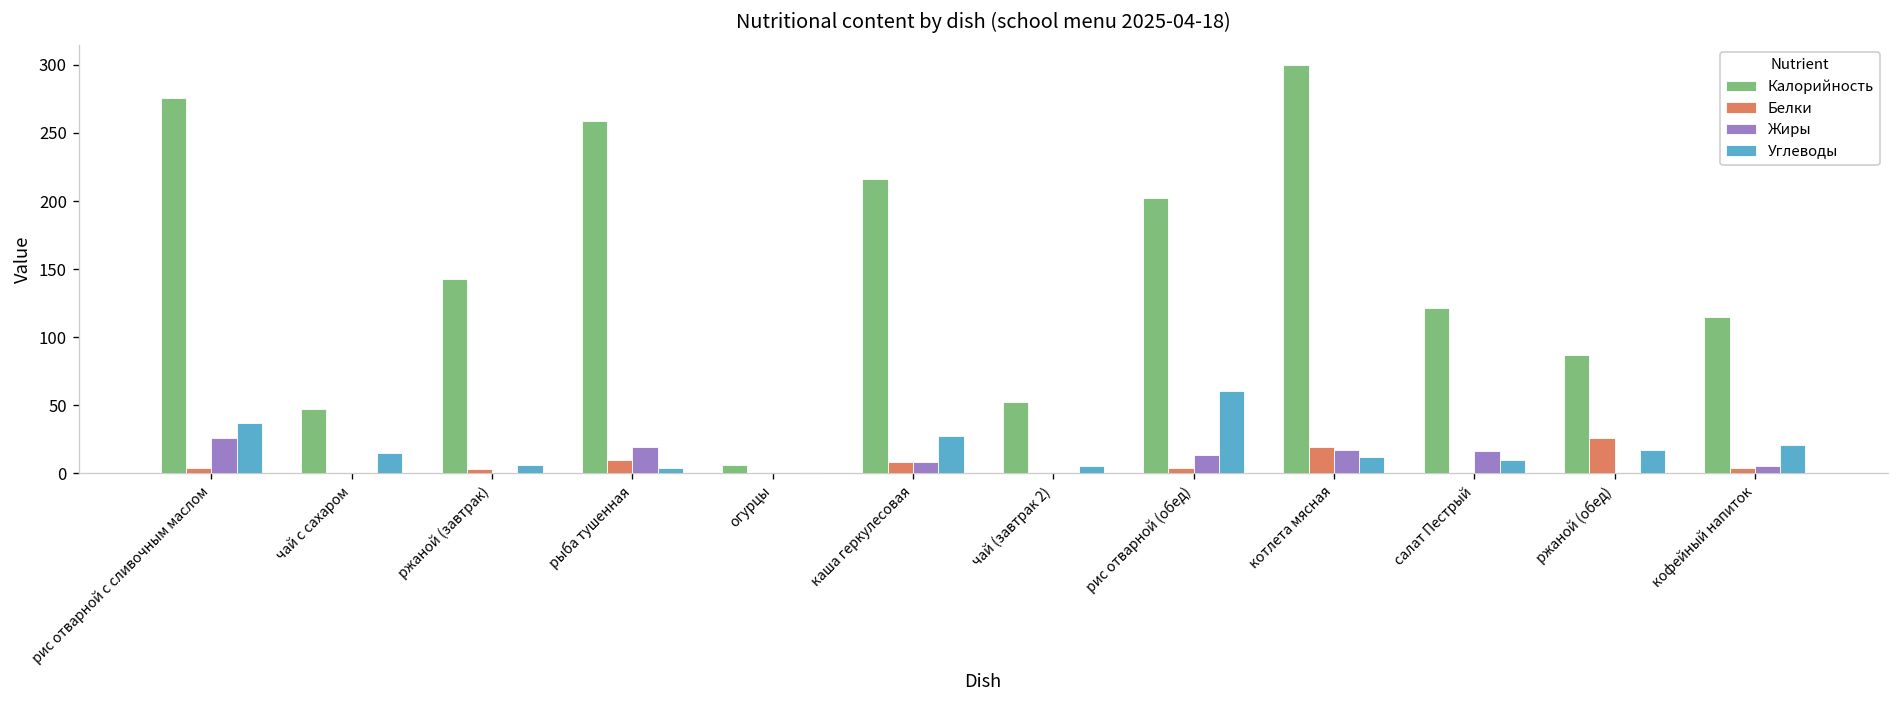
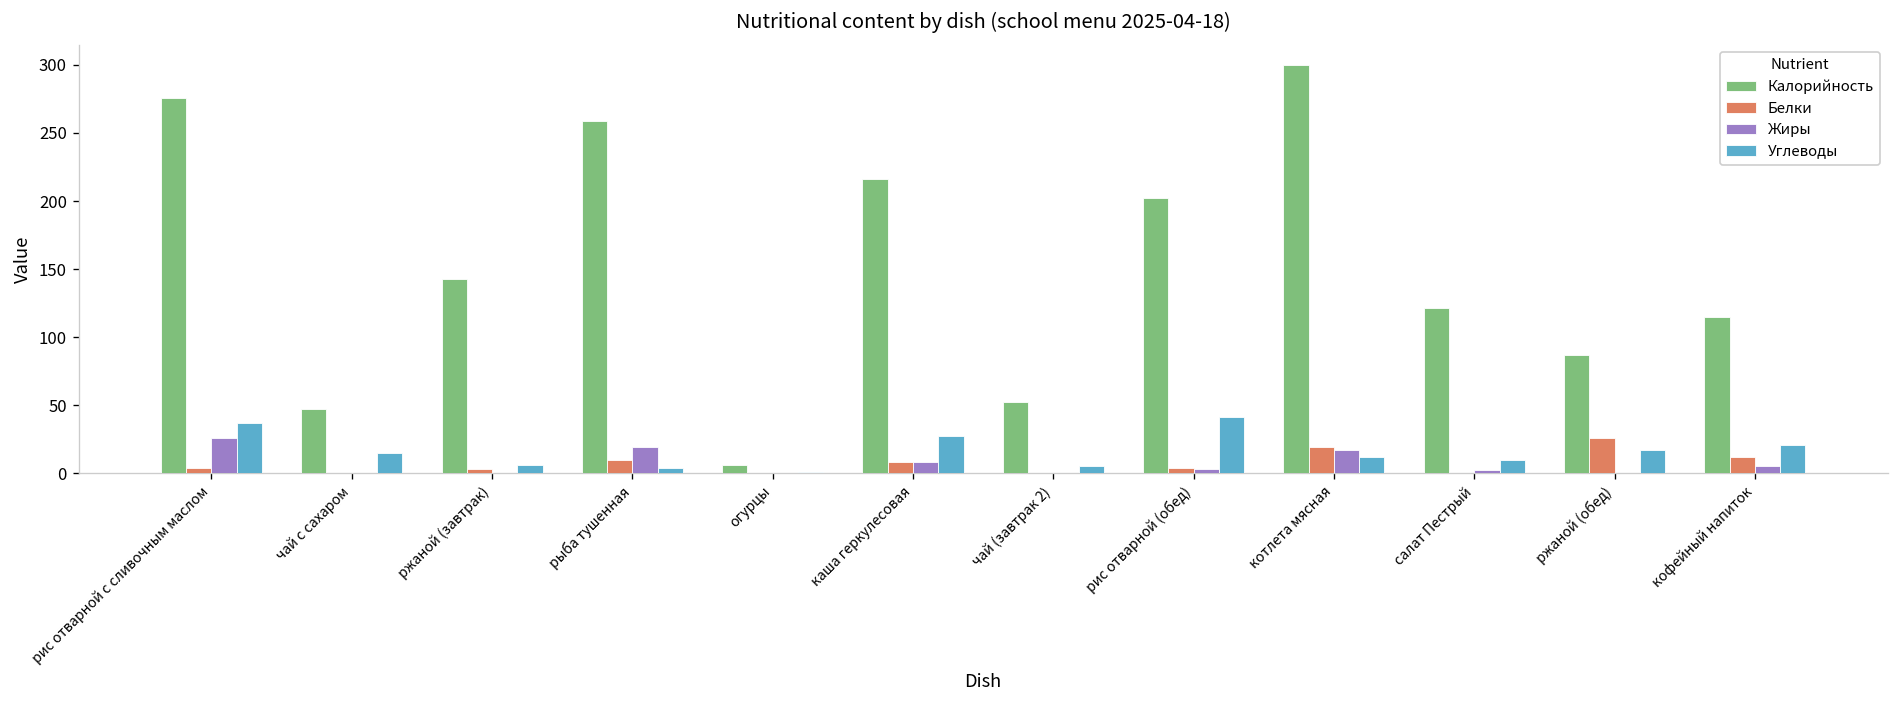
Жиры, рис отварной (обед): 13 -> 3
Углеводы, рис отварной (обед): 60 -> 41
Жиры, салат Пестрый: 16 -> 2
Белки, кофейный напиток: 4 -> 12
